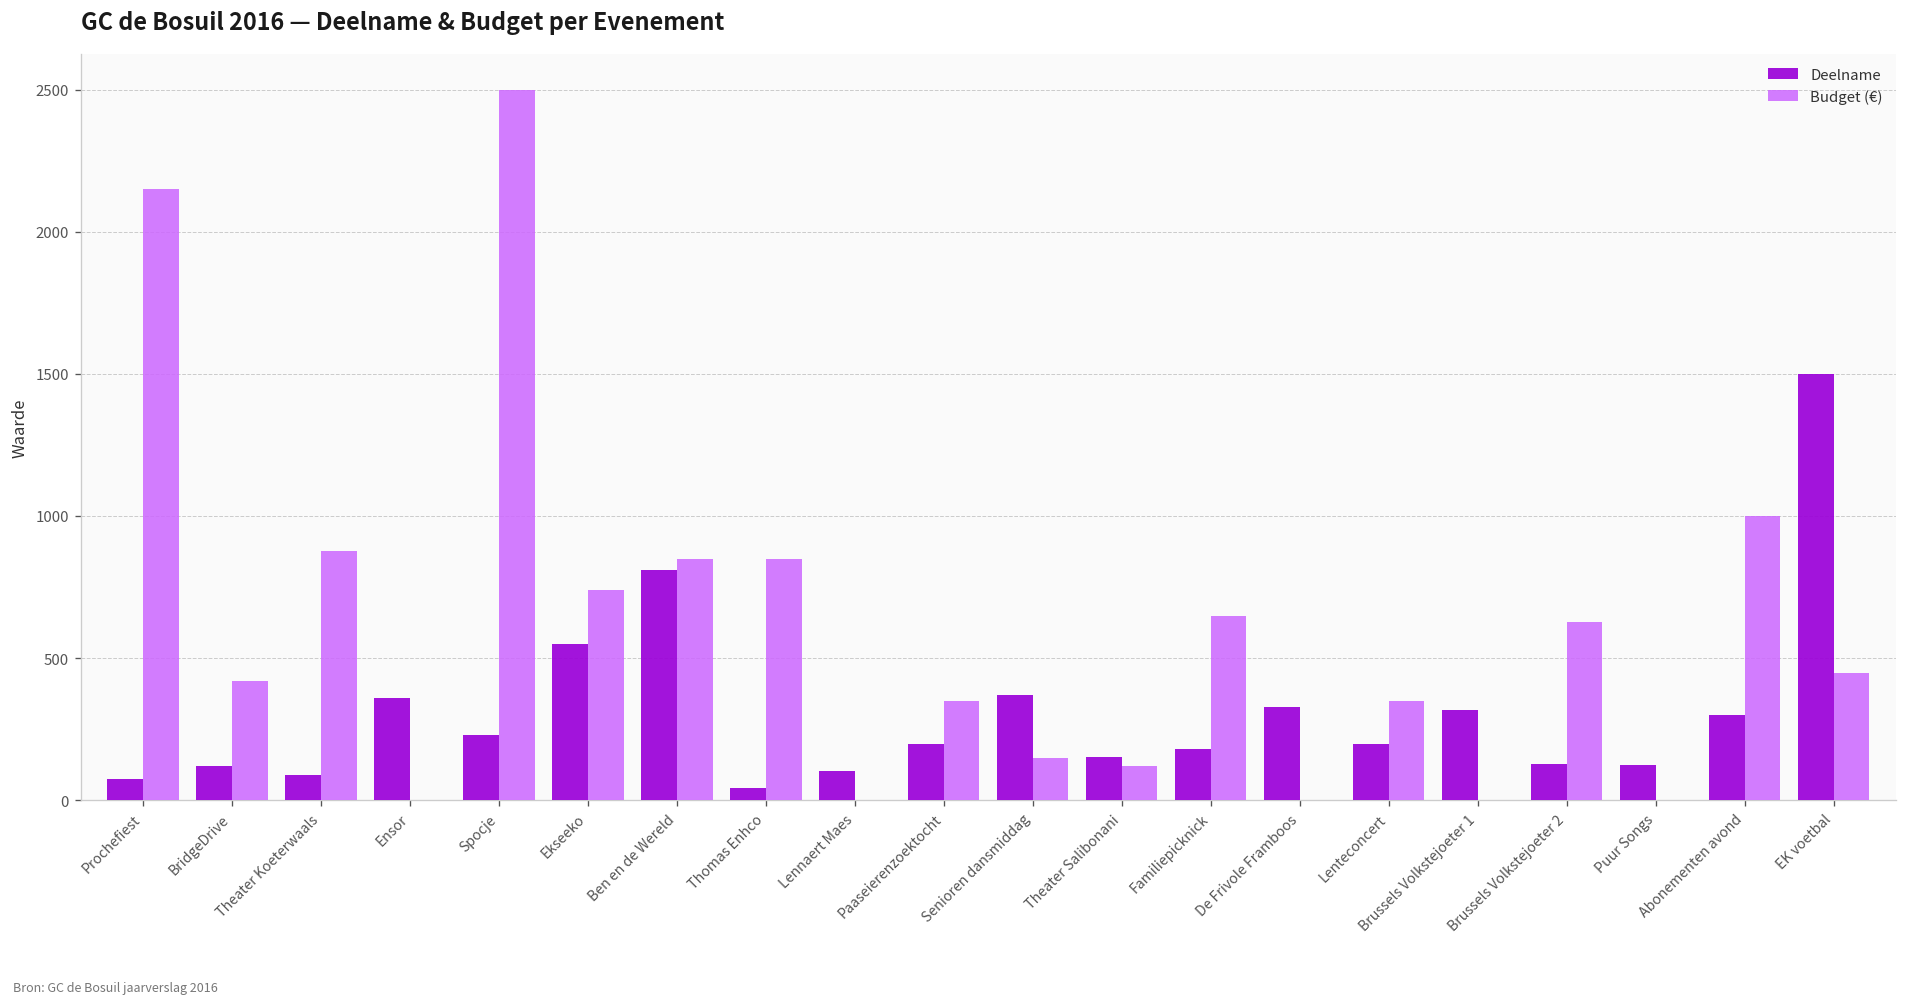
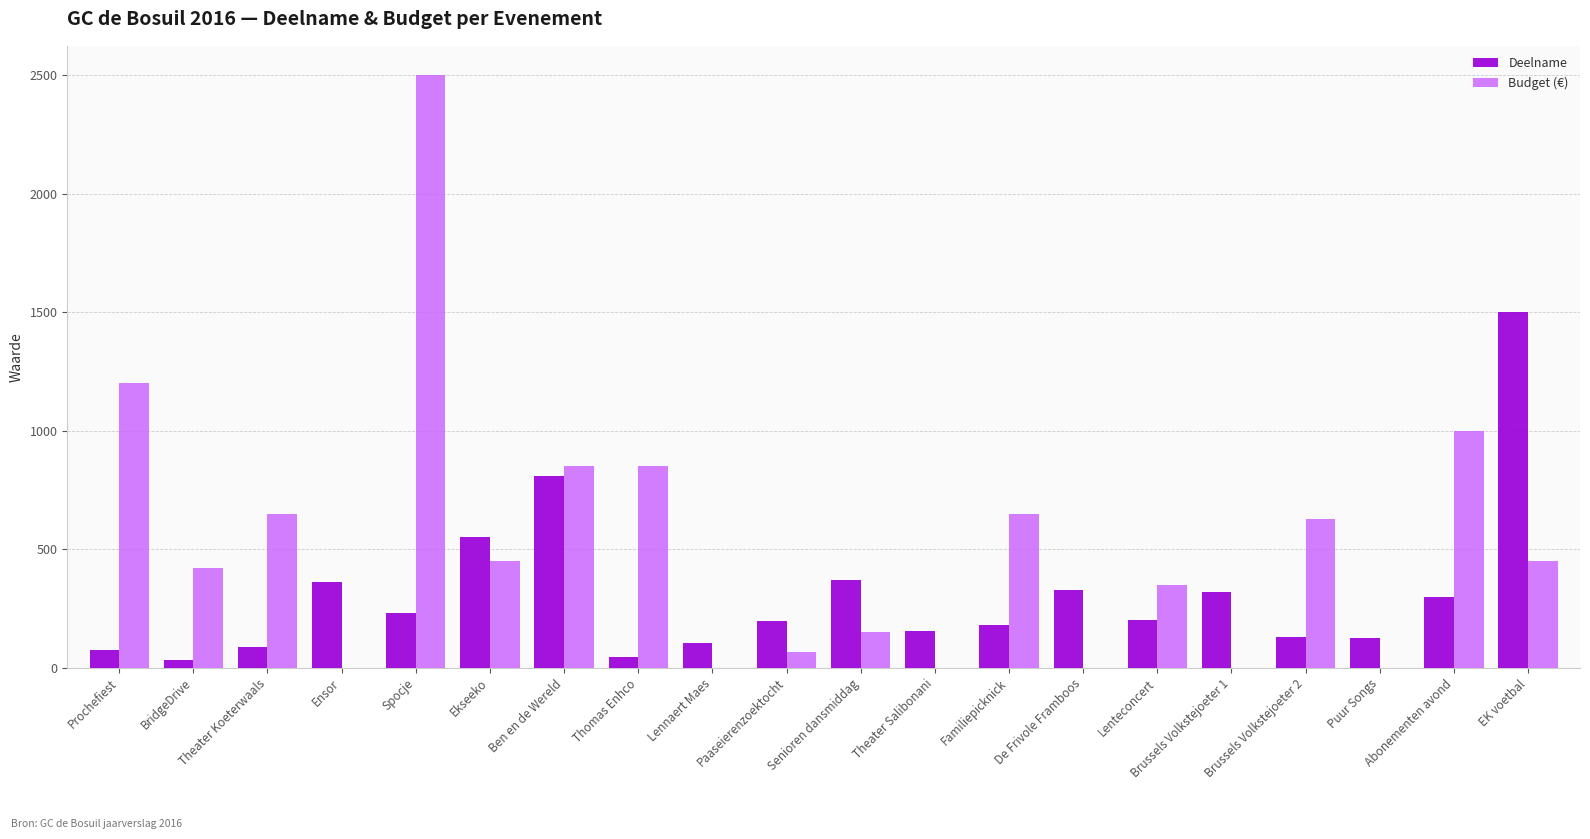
Budget (€), Prochefiest: 2150 -> 1200
Deelname, BridgeDrive: 120 -> 30
Budget (€), Theater Koeterwaals: 880 -> 650
Budget (€), Ekseeko: 740 -> 450
Budget (€), Paaseierenzoektocht: 350 -> 70
Budget (€), Theater Salibonani: 120 -> 0
